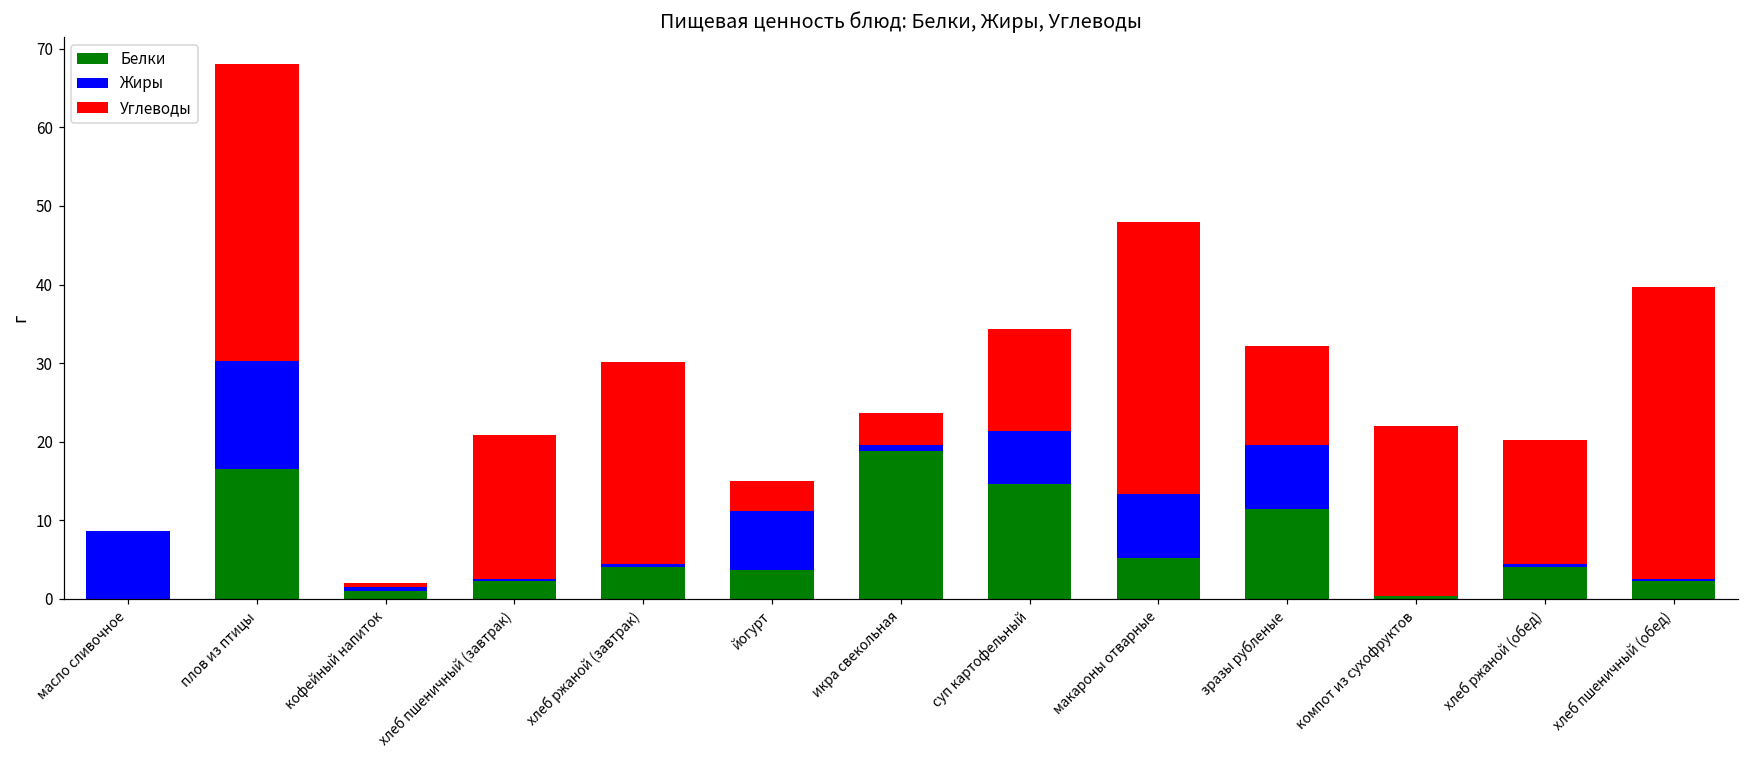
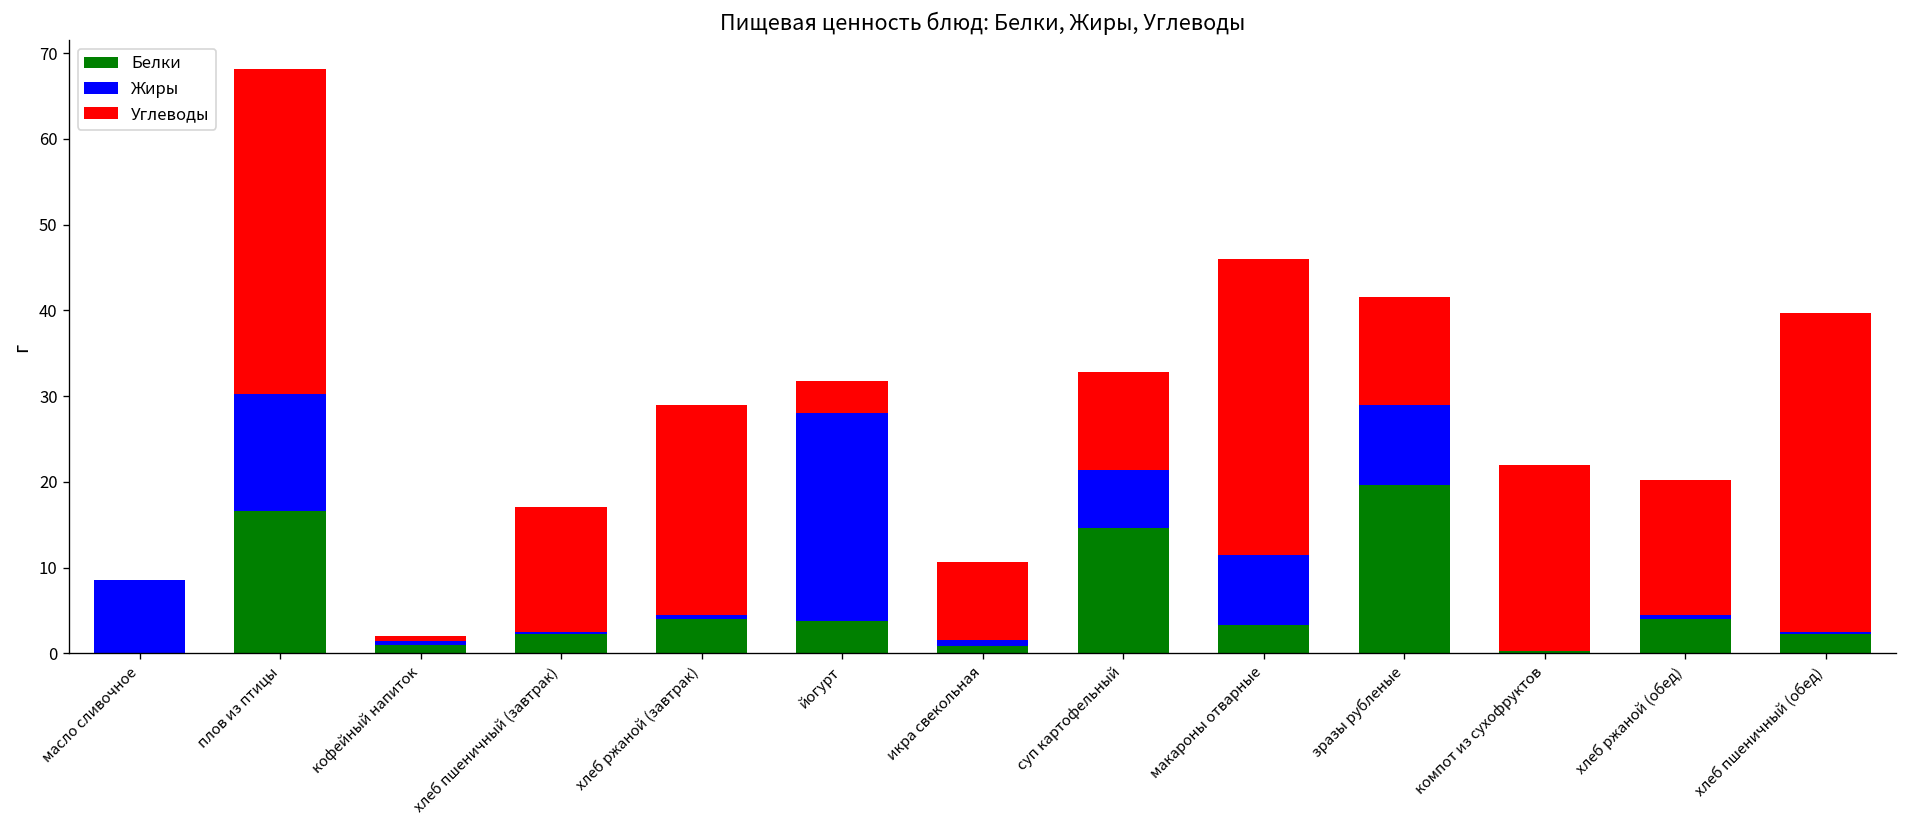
Углеводы, хлеб пшеничный (завтрак): 18 -> 15
Углеводы, хлеб ржаной (завтрак): 26 -> 25
Жиры, йогурт: 8 -> 24
Белки, икра свекольная: 19 -> 1
Углеводы, икра свекольная: 4 -> 9
Углеводы, суп картофельный: 13 -> 12
Белки, макароны отварные: 5 -> 3
Белки, зразы рубленые: 12 -> 20
Жиры, зразы рубленые: 8 -> 9
